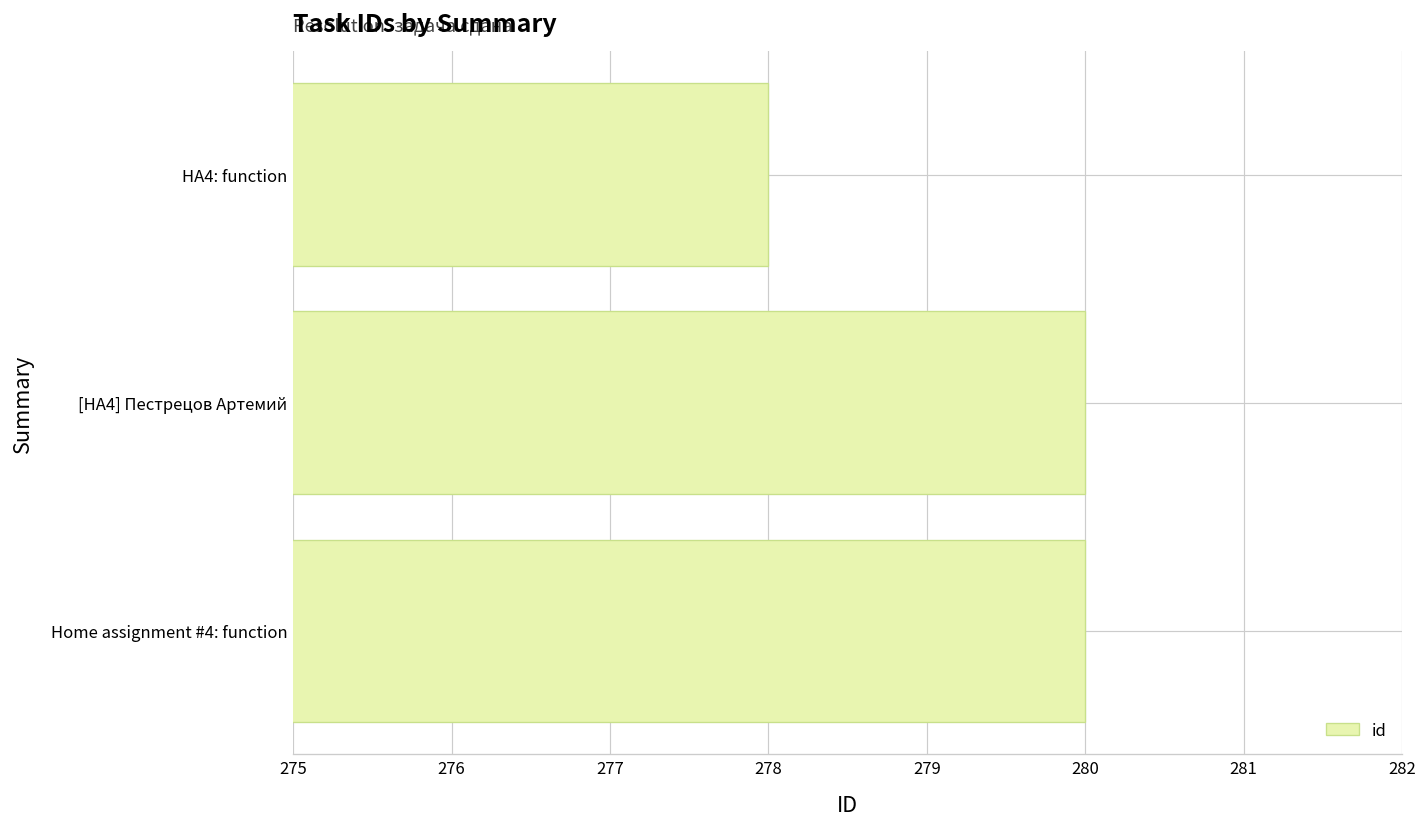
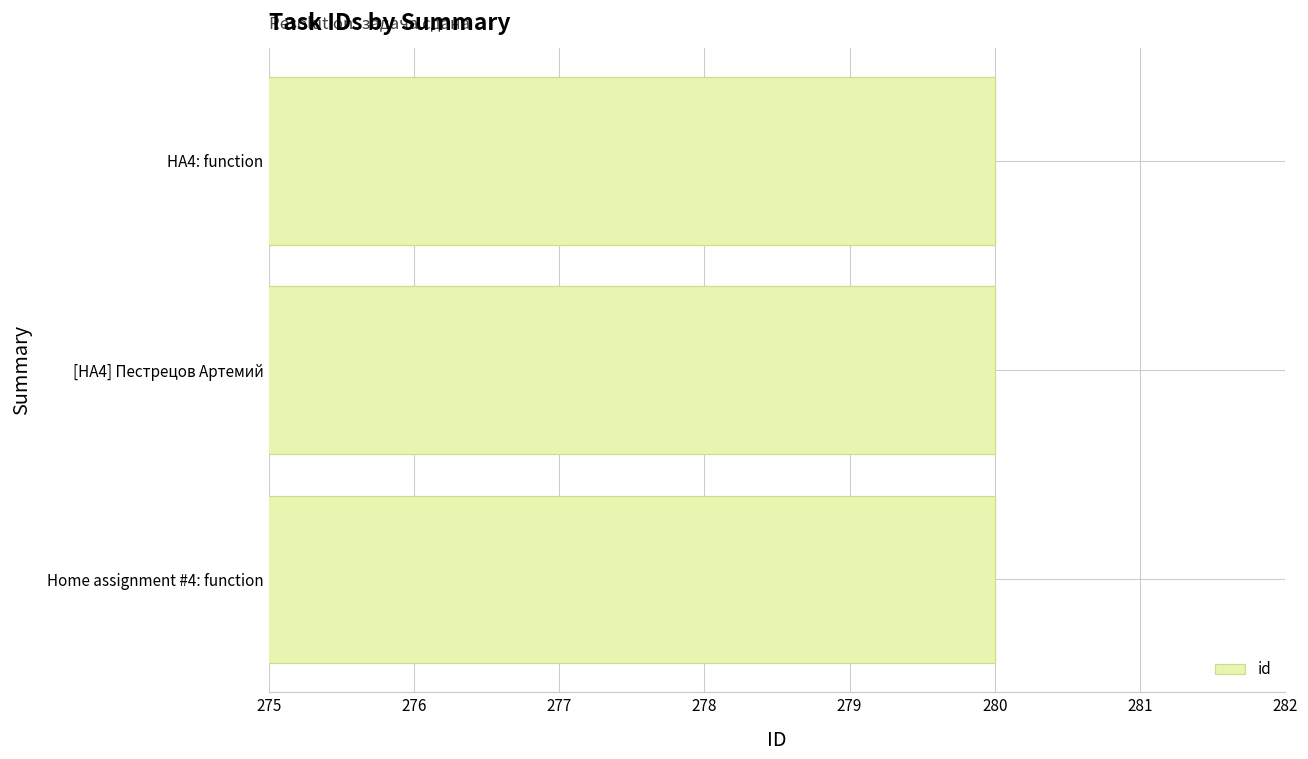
HA4: function: 278 -> 280
